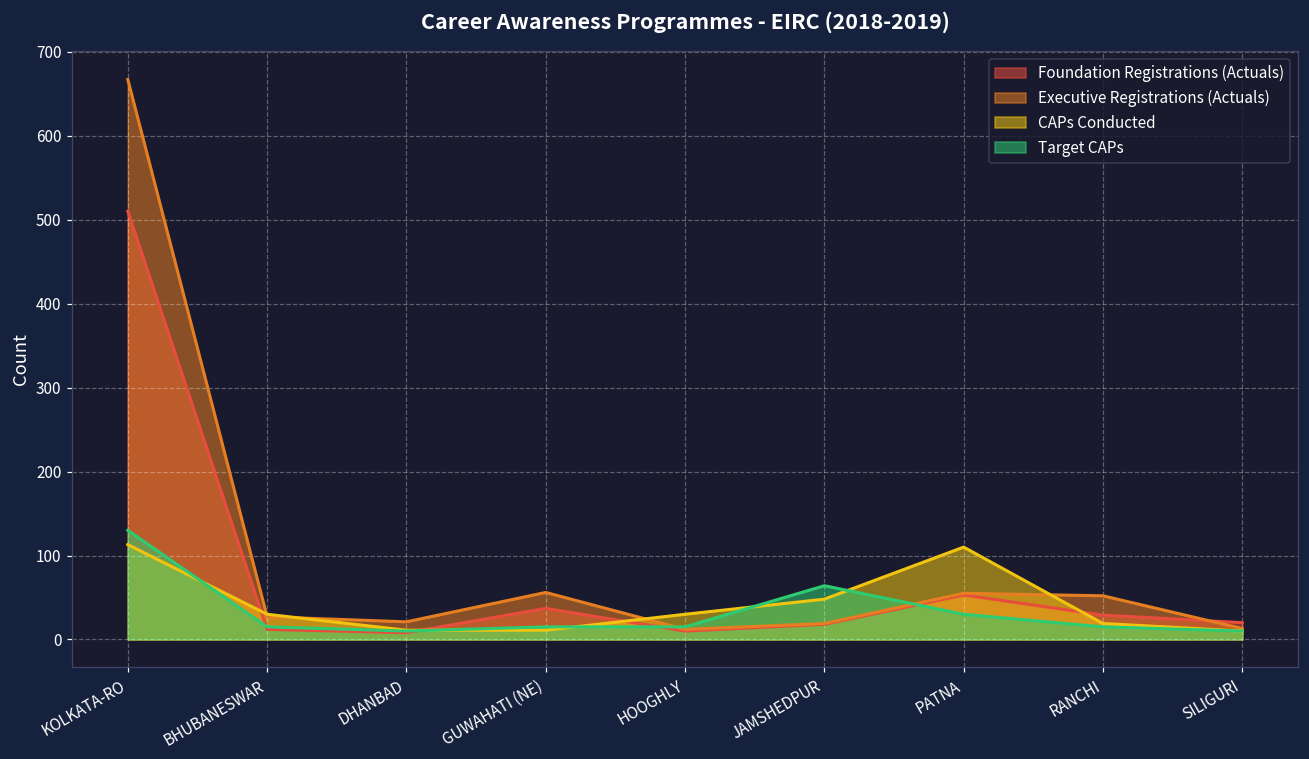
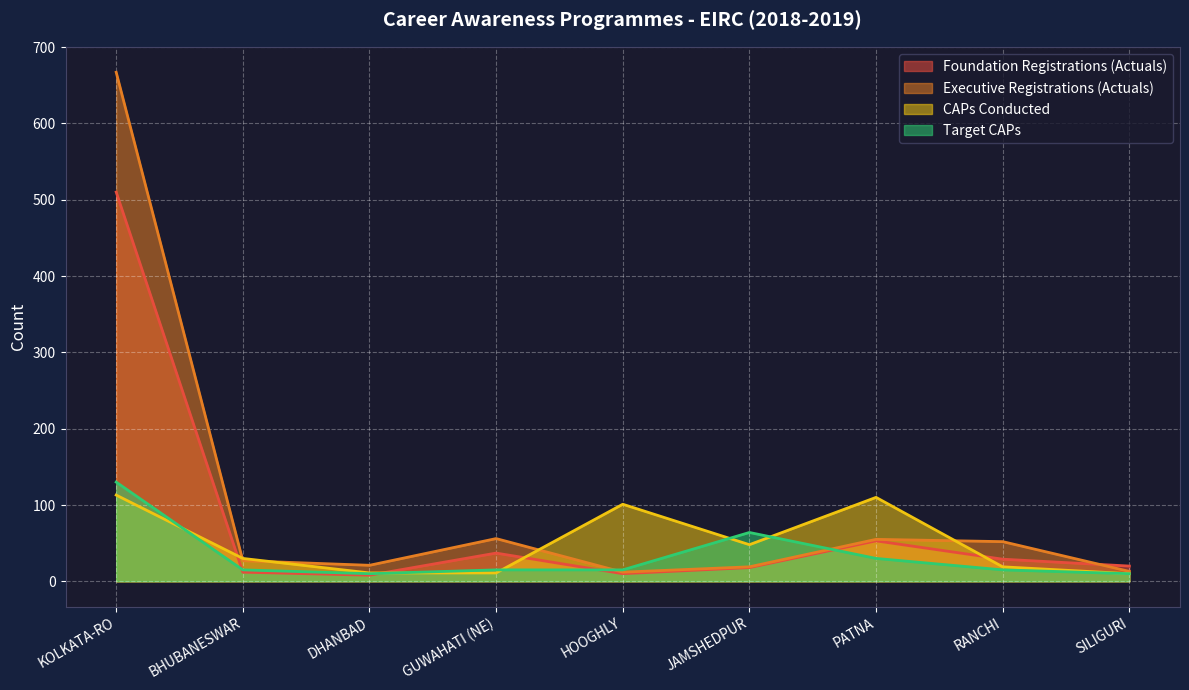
CAPs Conducted, HOOGHLY: 30 -> 100
